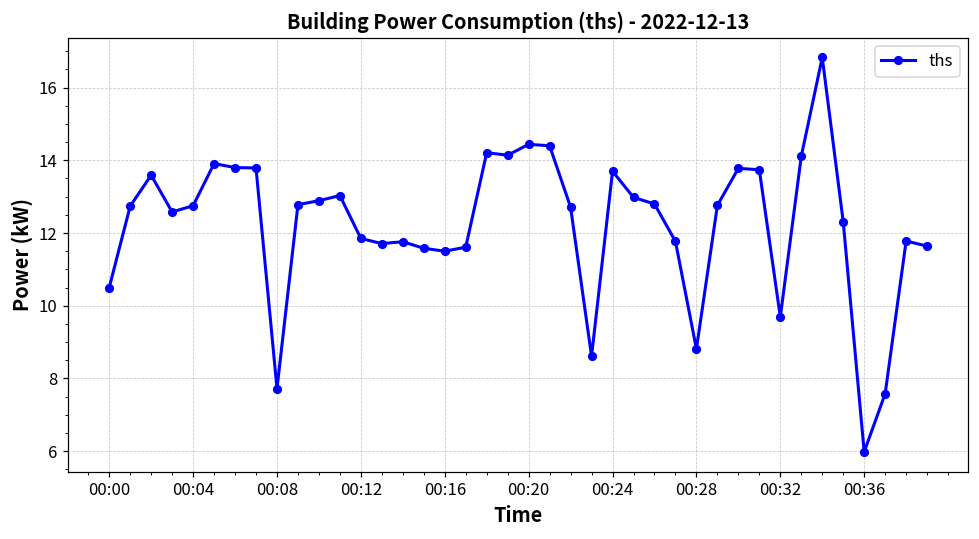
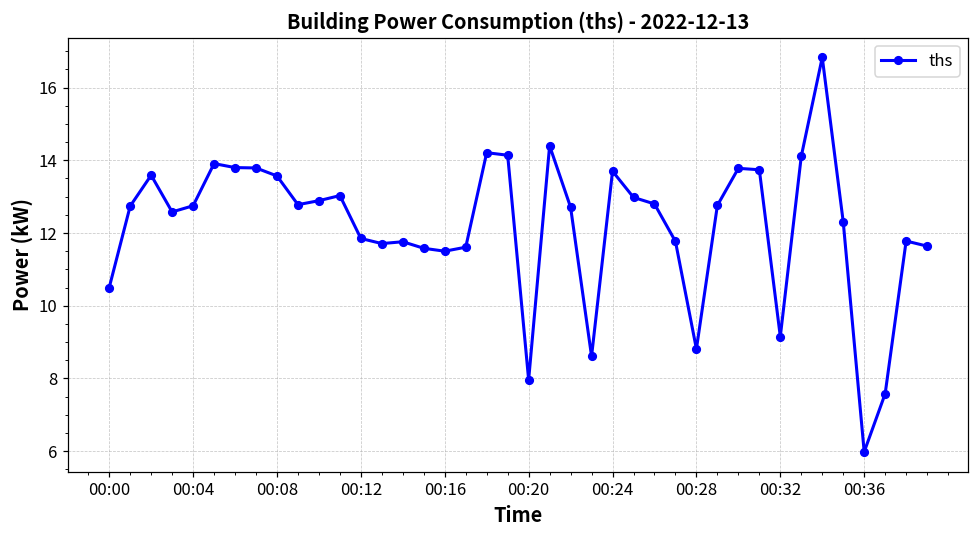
00:08: 7.7 -> 13.6
00:20: 14.4 -> 8.0
00:32: 9.7 -> 9.2
